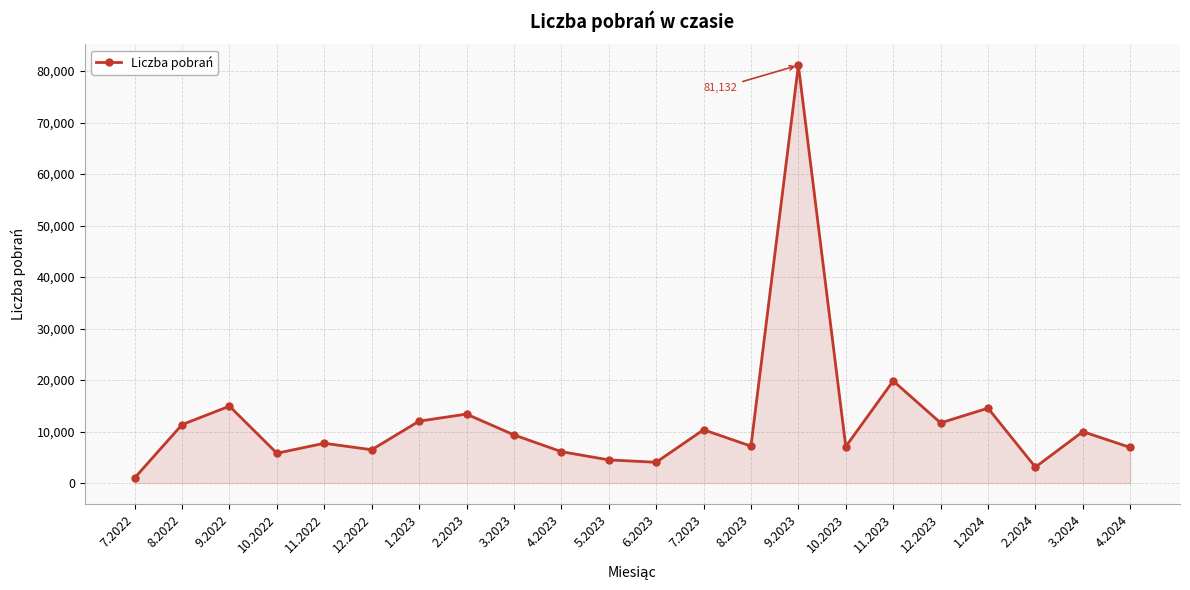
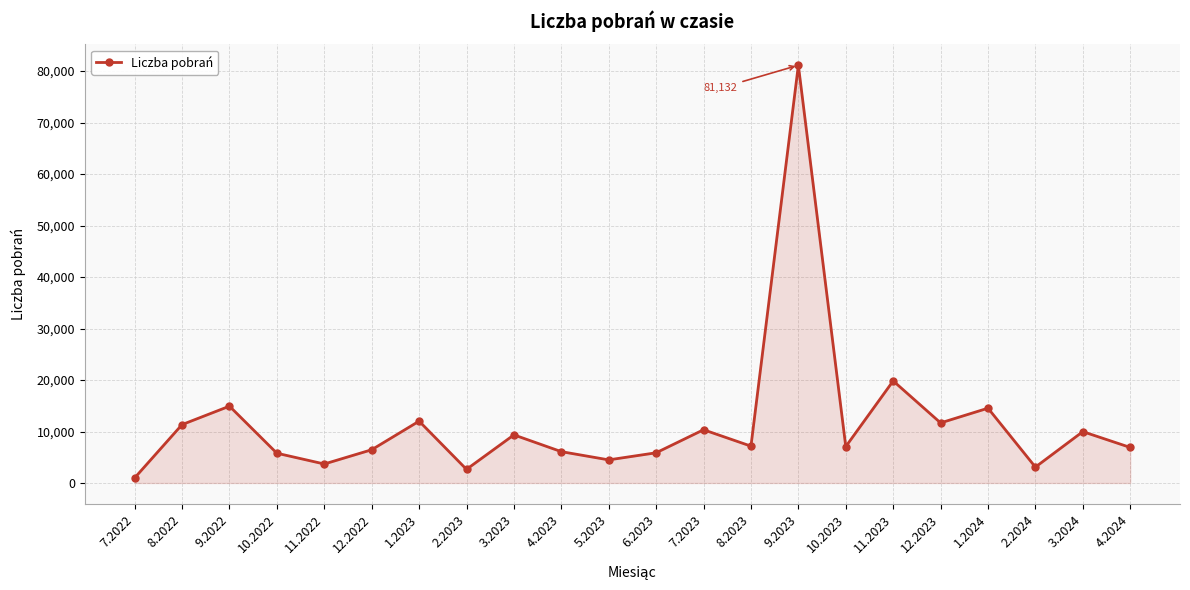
11.2022: 8,000 -> 4,000
2.2023: 13,000 -> 3,000
6.2023: 4,000 -> 6,000
